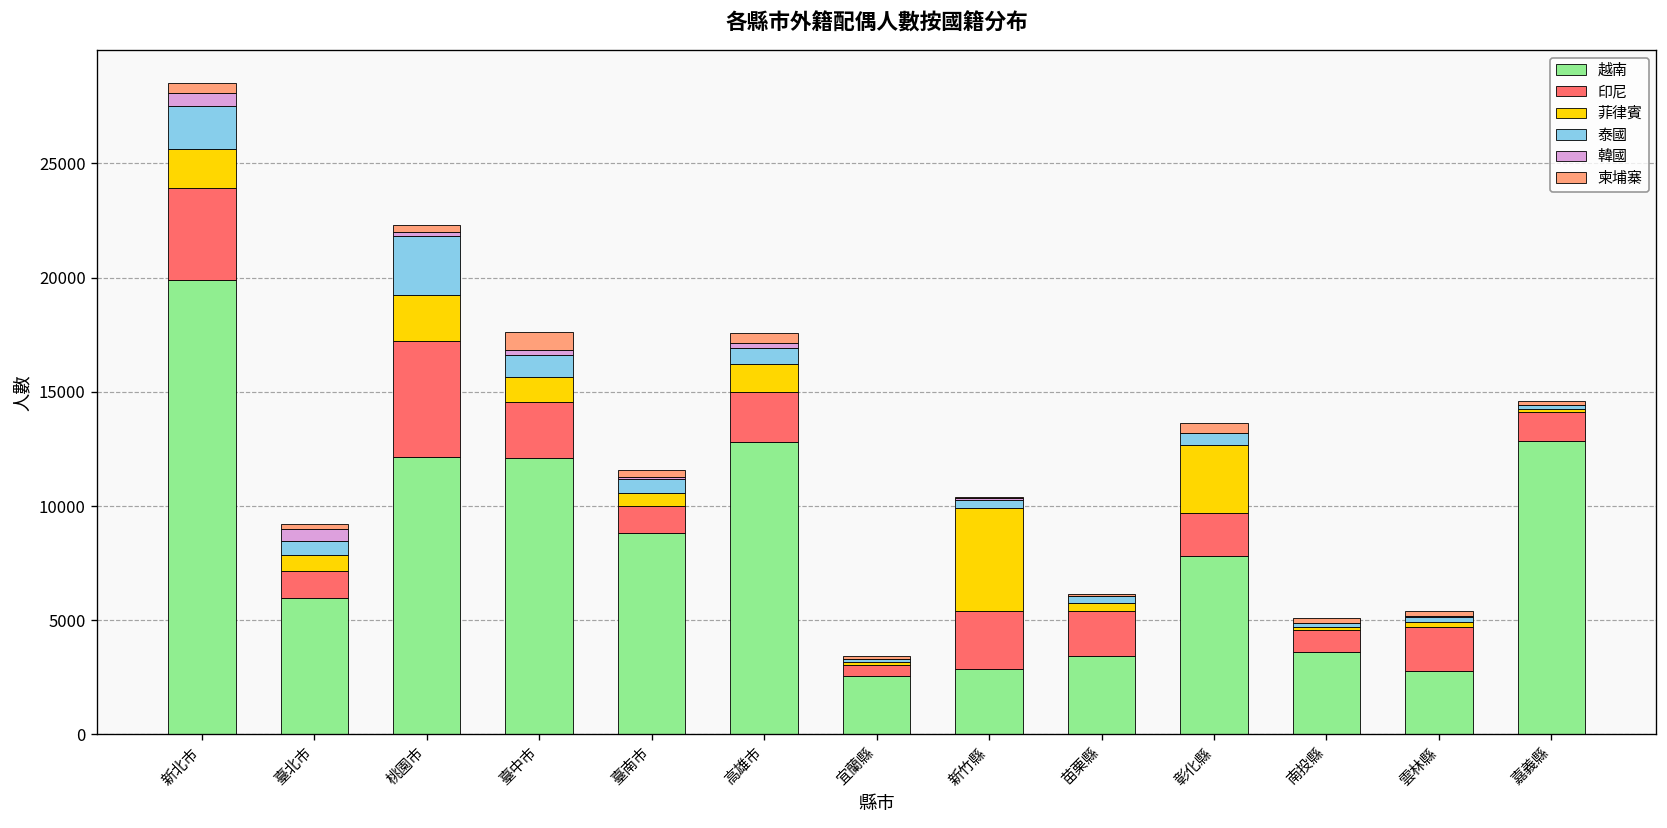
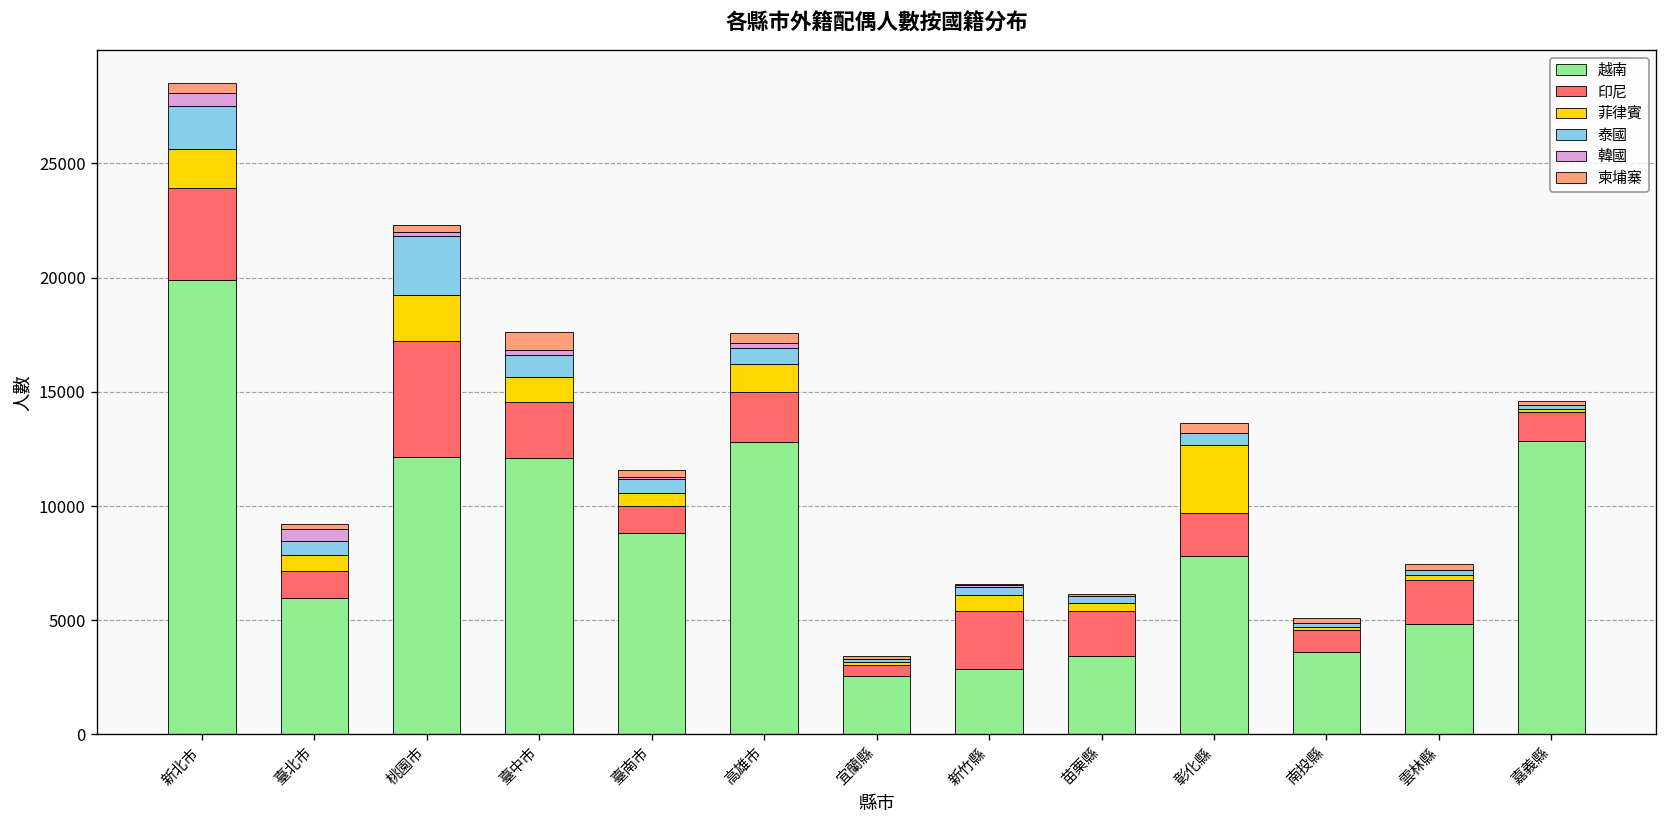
菲律賓, 新竹縣: 4500 -> 700
越南, 雲林縣: 2800 -> 4800
